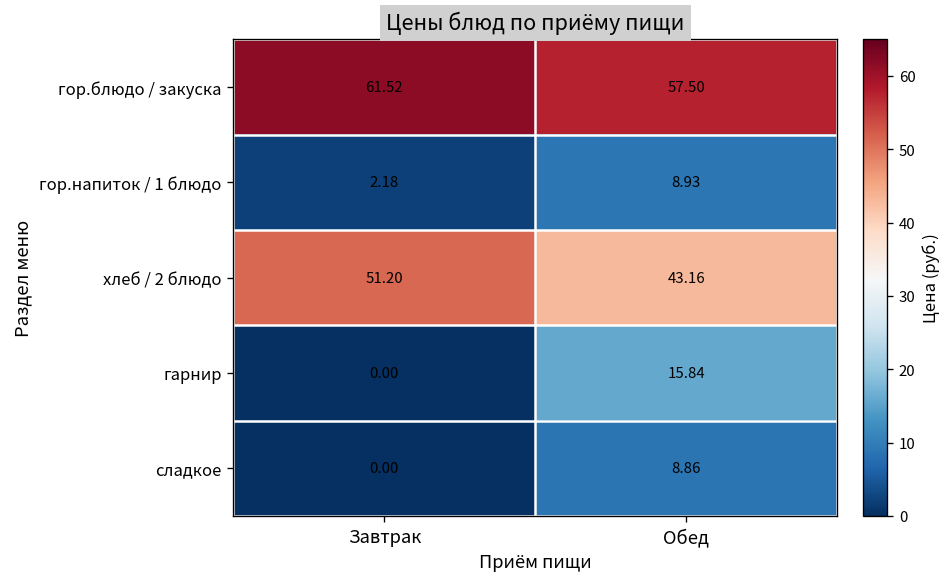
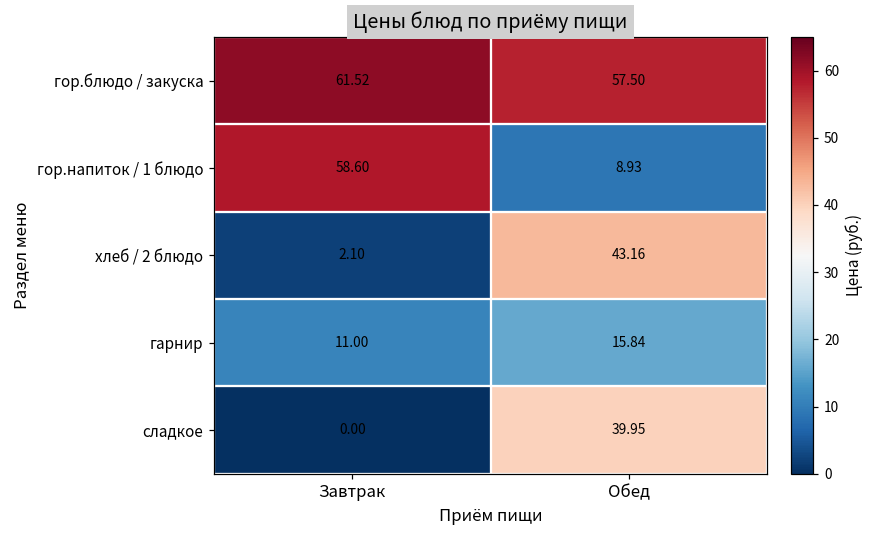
гор.напиток / 1 блюдо, Завтрак: 2.18 -> 58.60
хлеб / 2 блюдо, Завтрак: 51.20 -> 2.10
гарнир, Завтрак: 0.00 -> 11.00
сладкое, Обед: 8.86 -> 39.95
